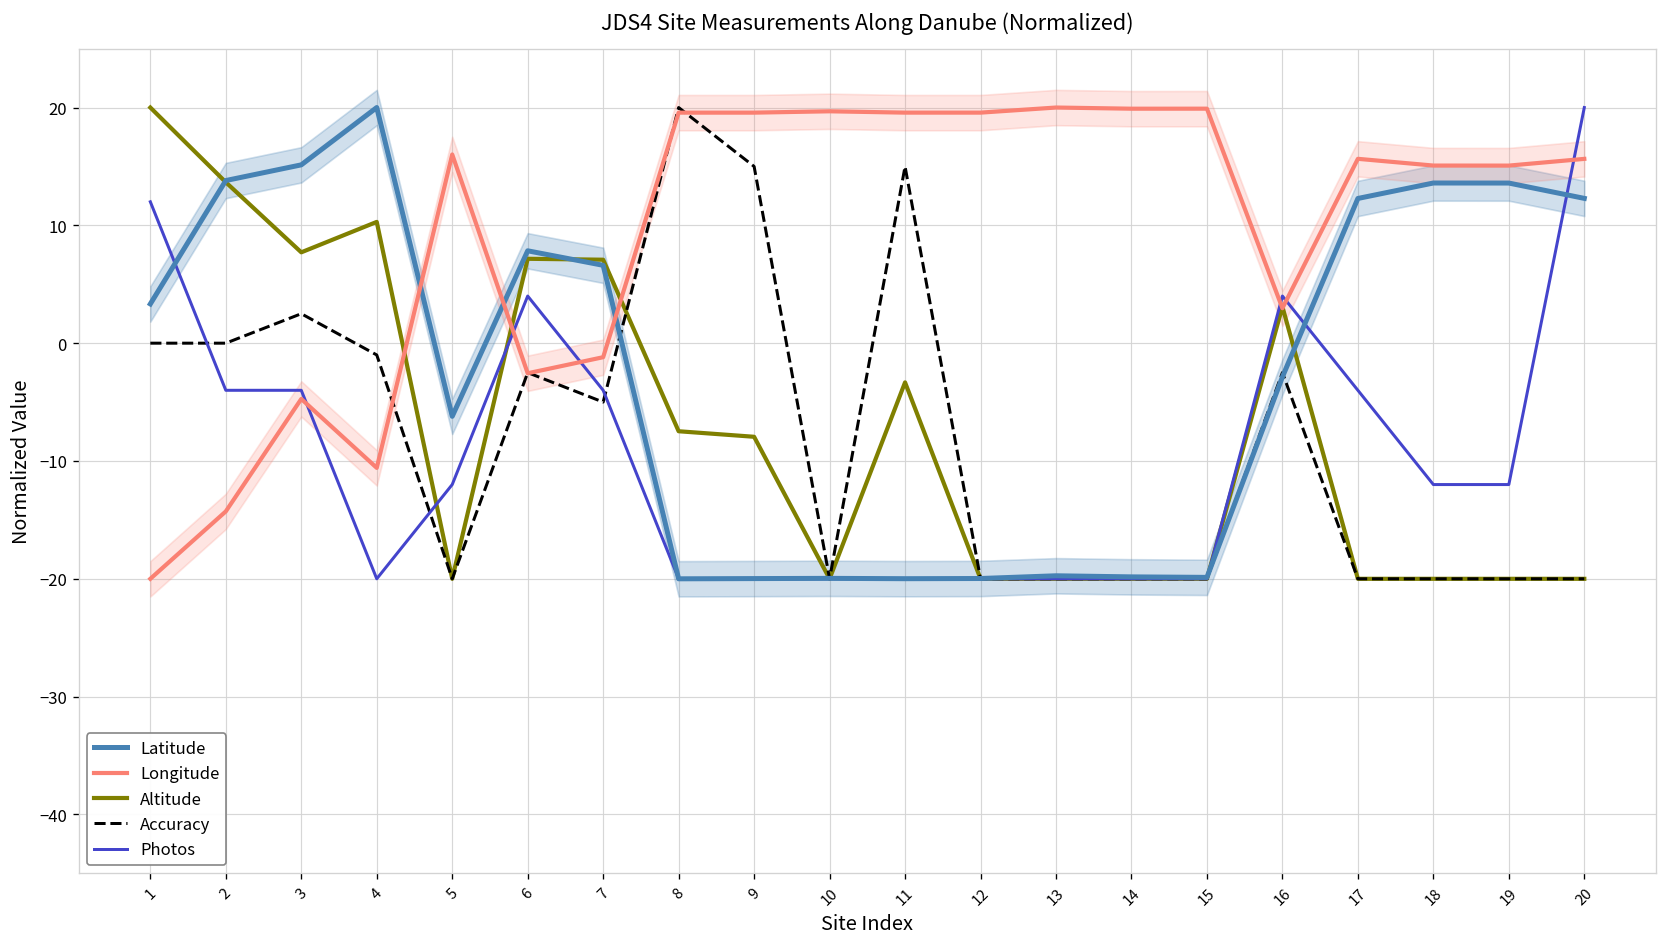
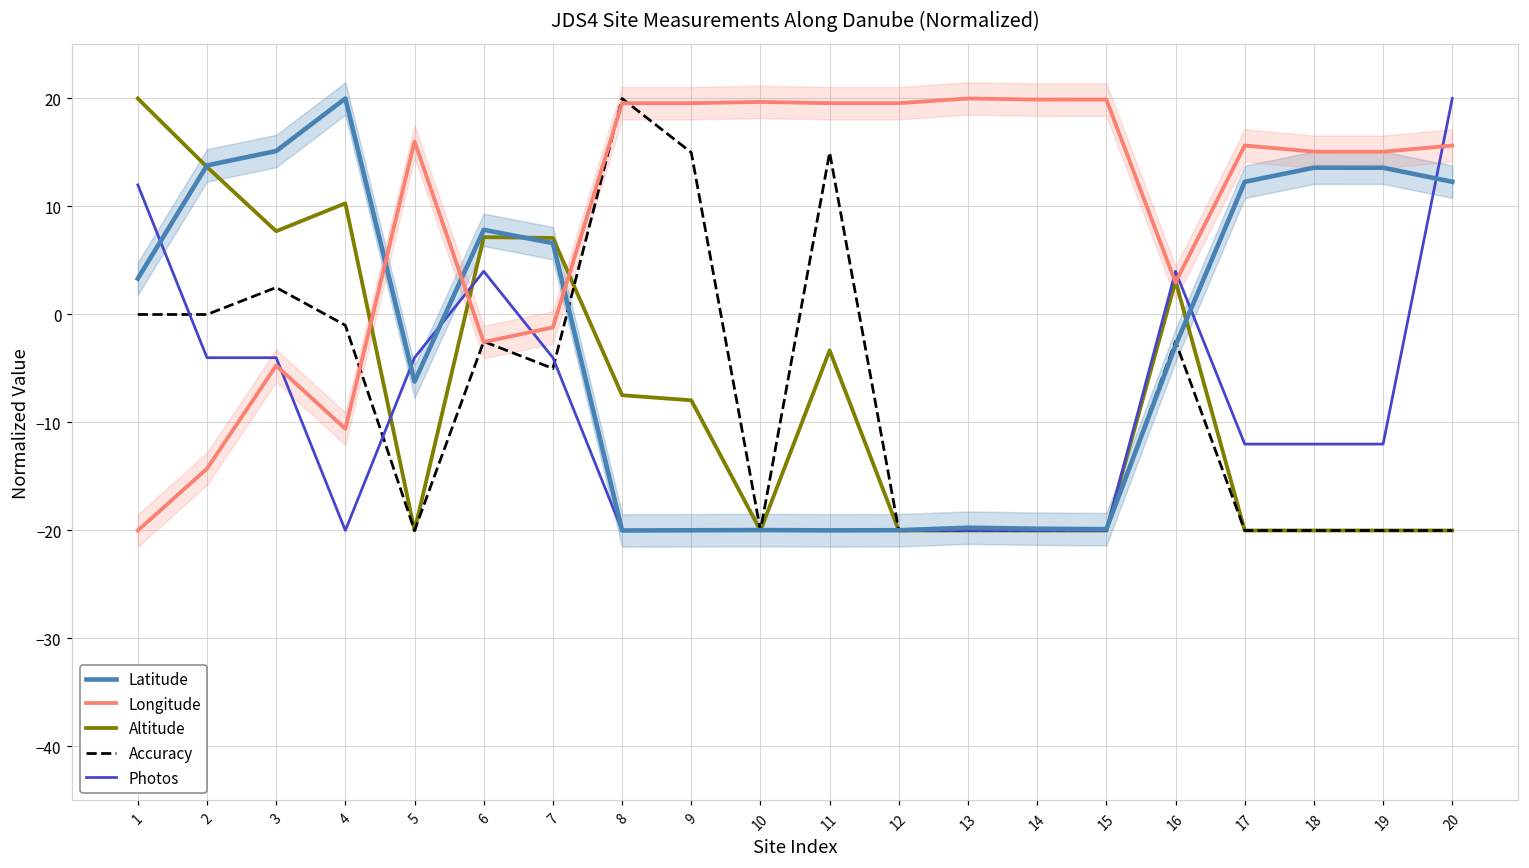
Photos, 5: -12 -> -4
Photos, 17: -4 -> -12
